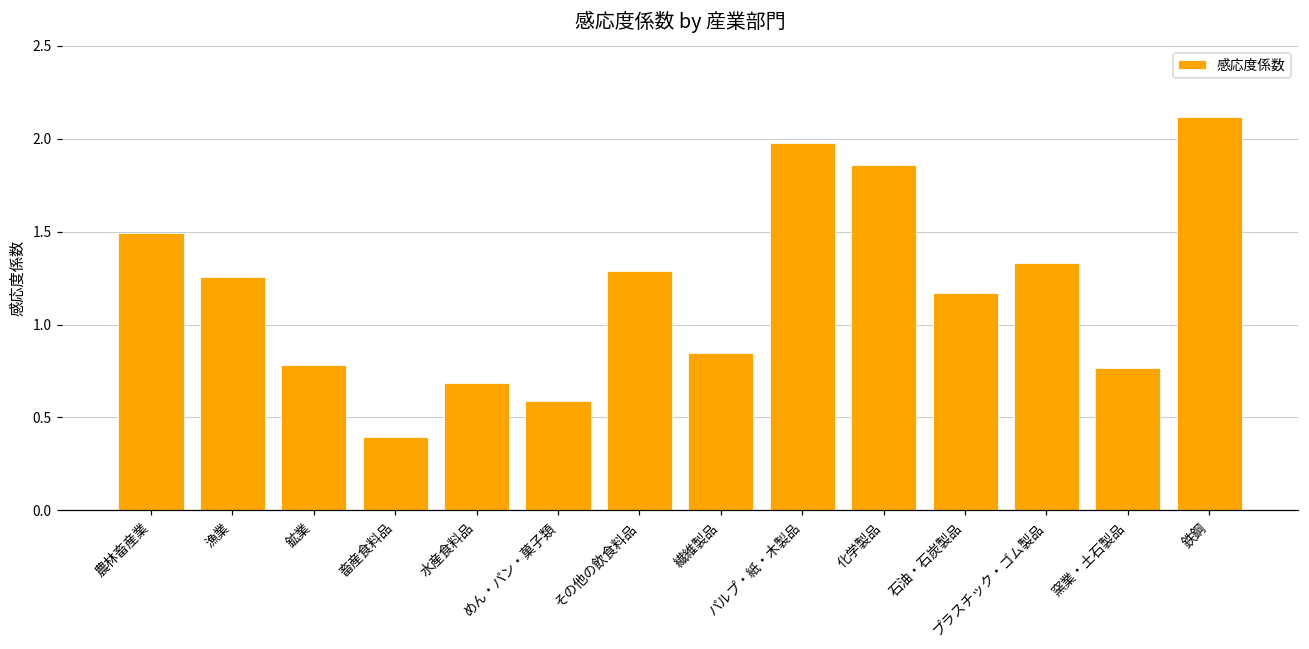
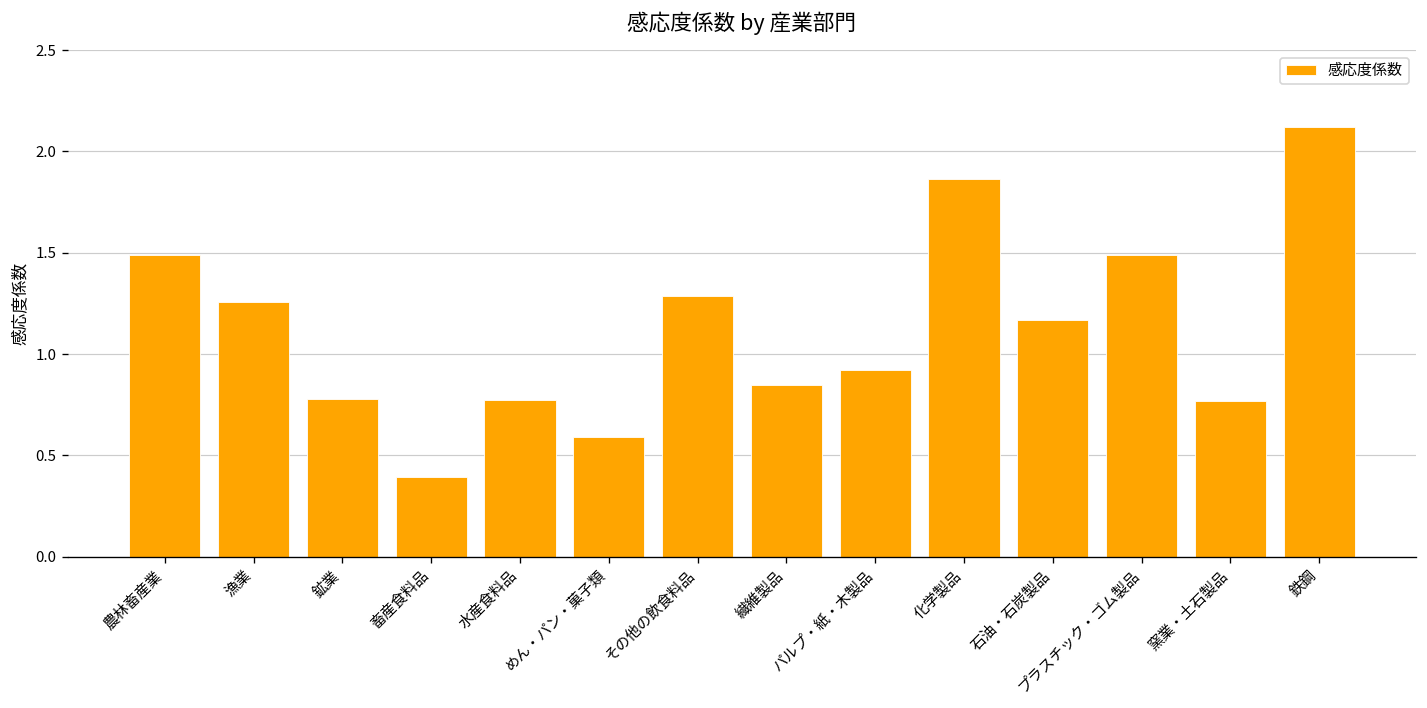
水産食料品: 0.69 -> 0.78
パルプ・紙・木製品: 1.98 -> 0.92
プラスチック・ゴム製品: 1.33 -> 1.49
